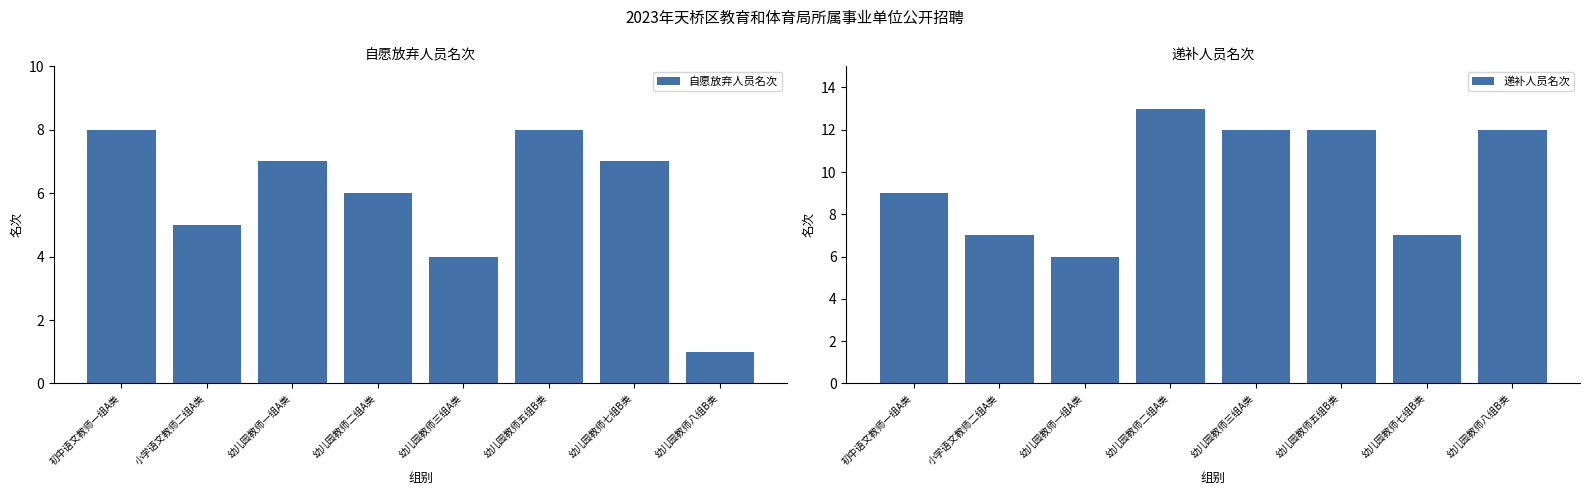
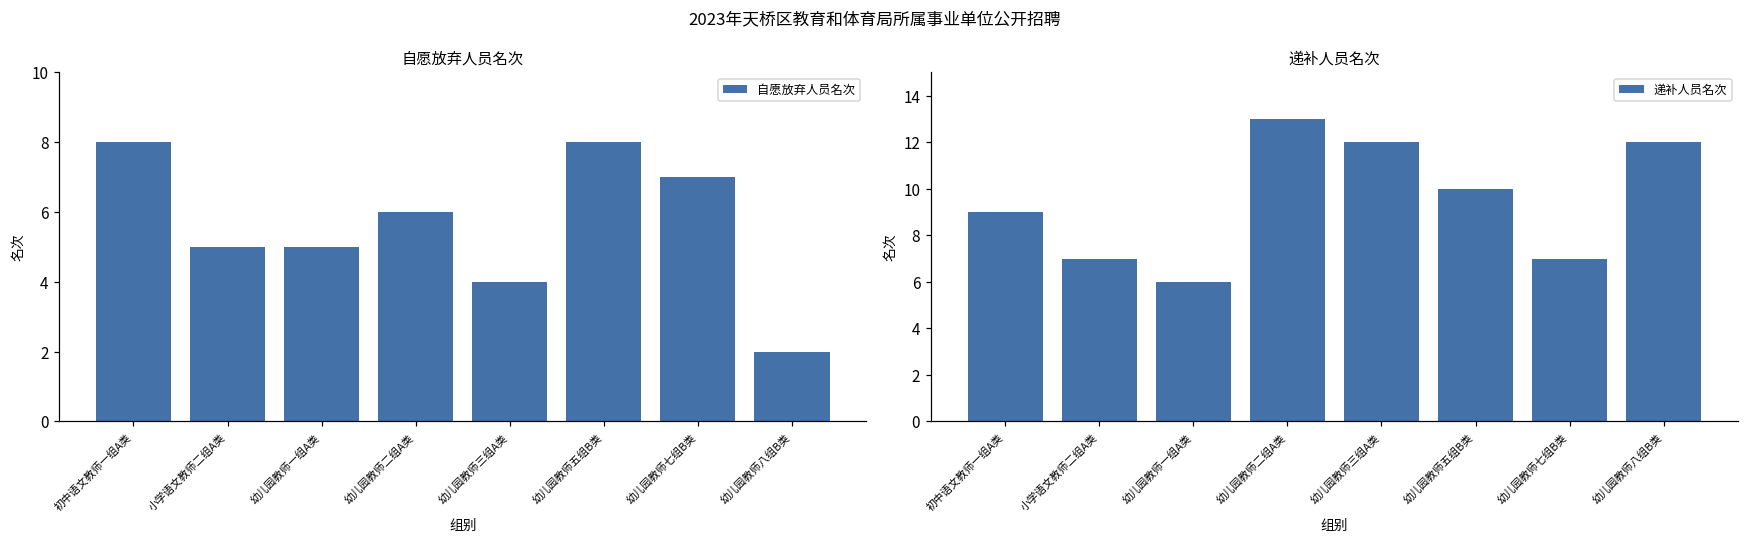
自愿放弃人员名次, 幼儿园教师一组A类: 7 -> 5
自愿放弃人员名次, 幼儿园教师八组B类: 1 -> 2
递补人员名次, 幼儿园教师五组B类: 12 -> 10
